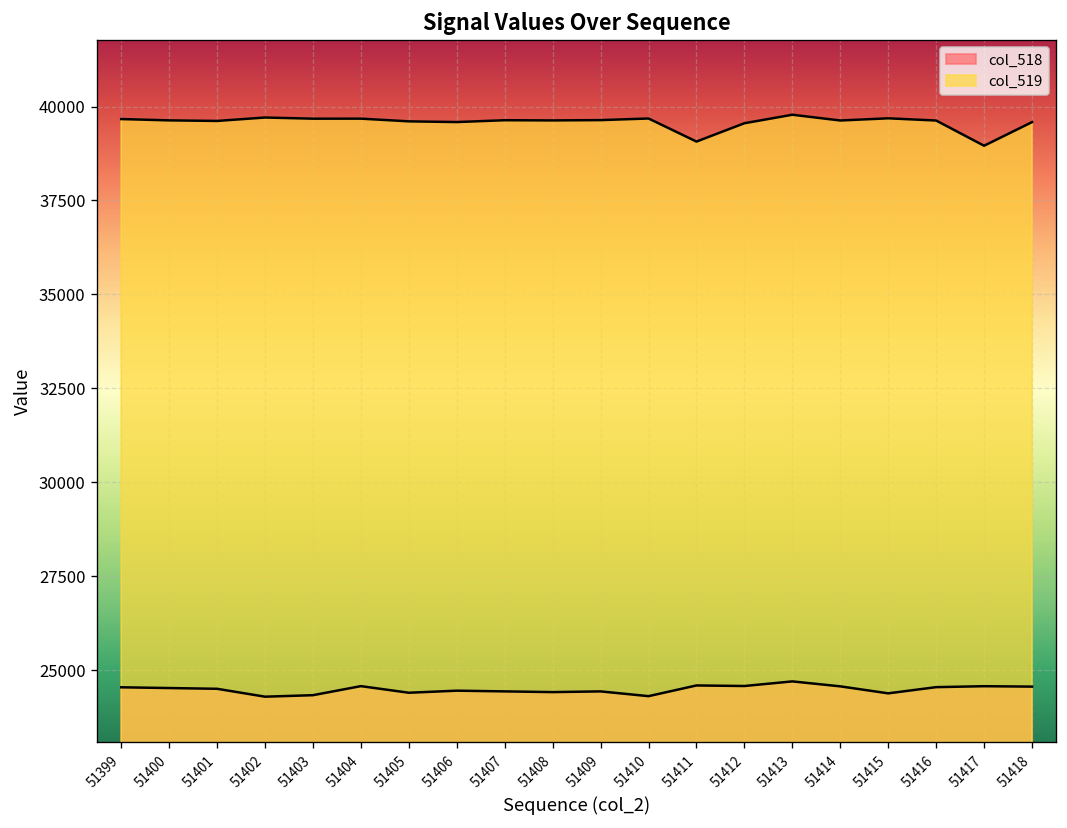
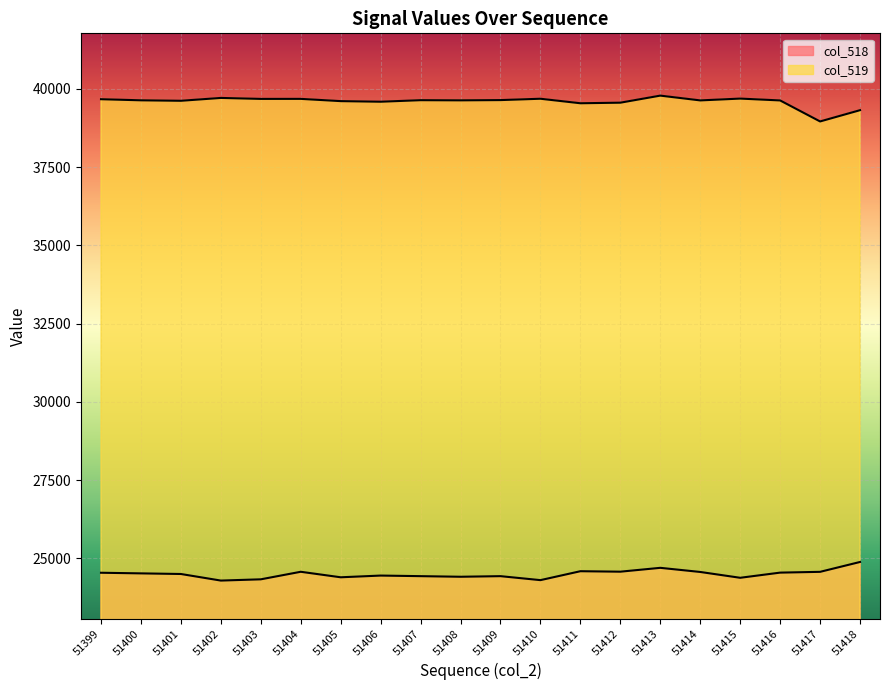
col_519, 51411: 39100 -> 39500
col_518, 51418: 24600 -> 24900
col_519, 51418: 39600 -> 39300
